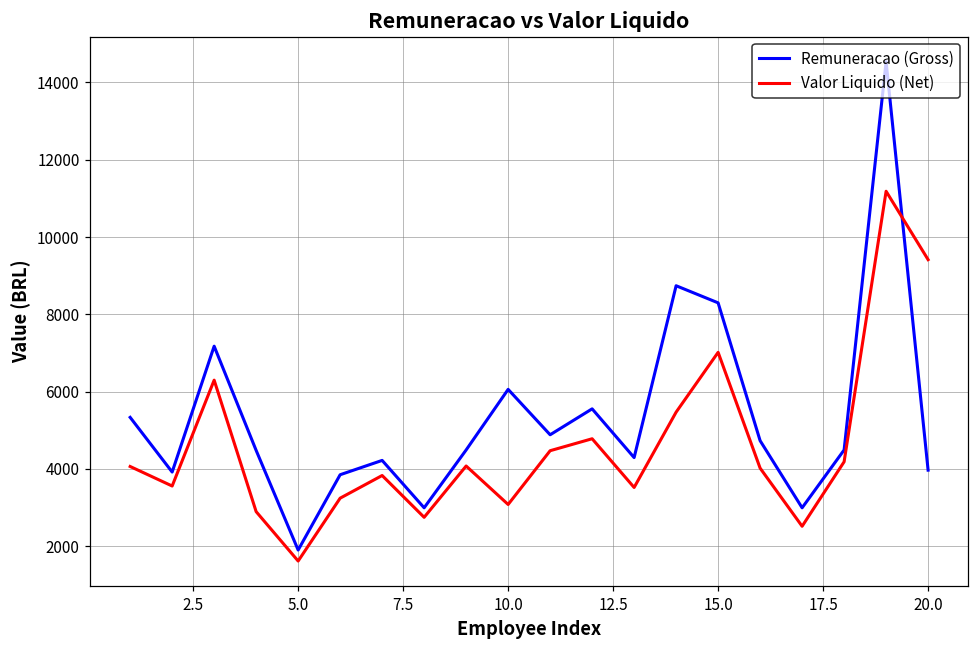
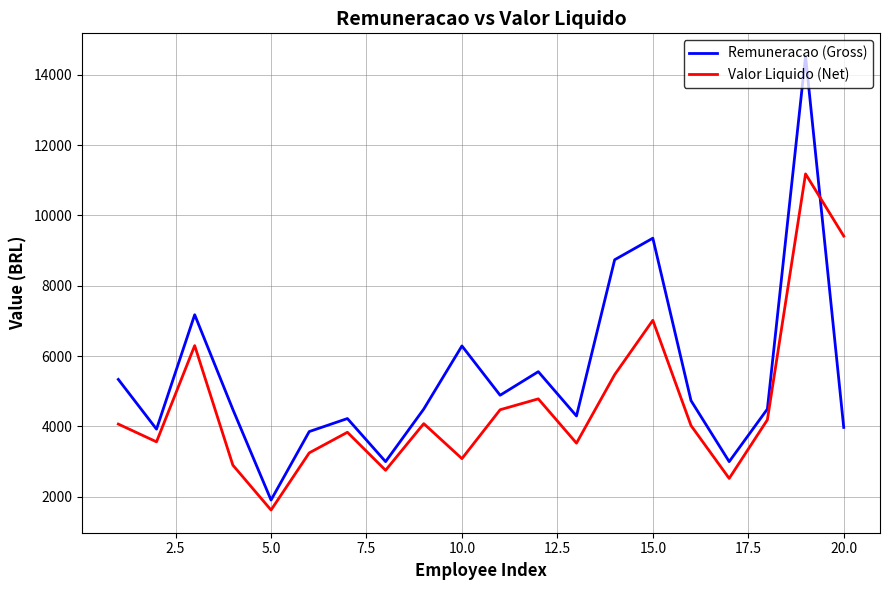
Remuneracao (Gross), 10.0: 6100 -> 6300
Remuneracao (Gross), 15.0: 8300 -> 9400
